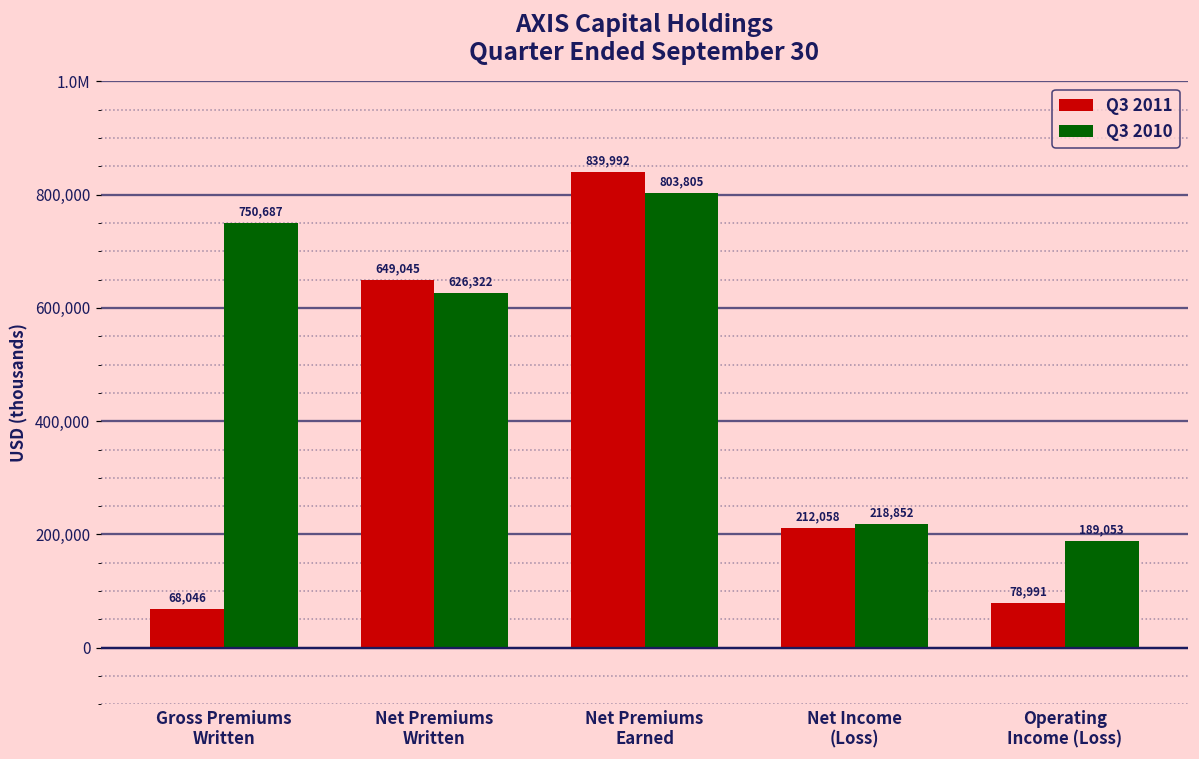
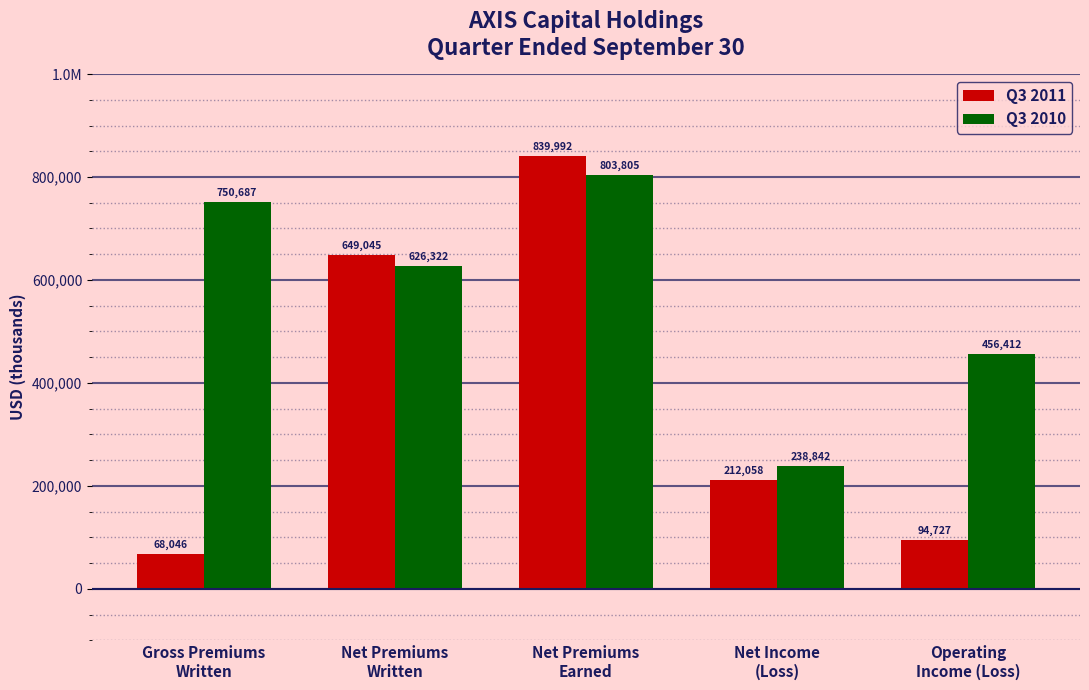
Q3 2010, Net Income (Loss): 218,852 -> 238,842
Q3 2011, Operating Income (Loss): 78,991 -> 94,727
Q3 2010, Operating Income (Loss): 189,053 -> 456,412
